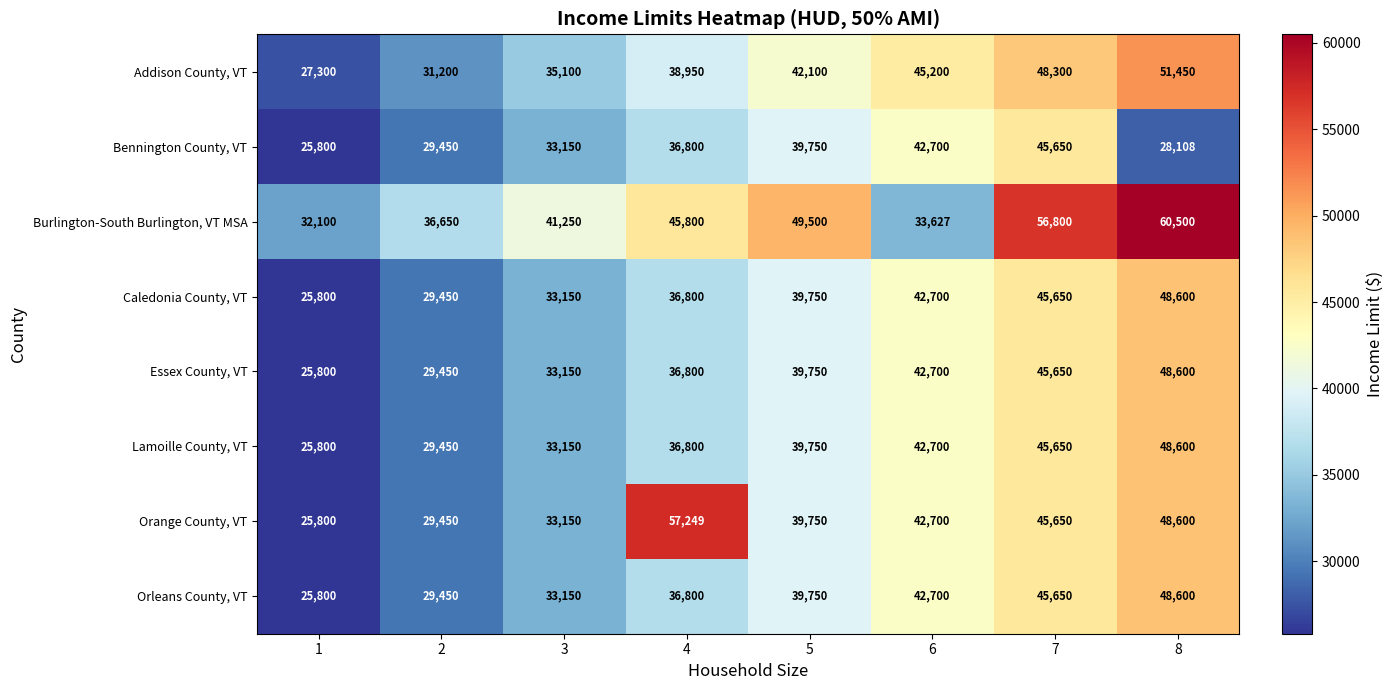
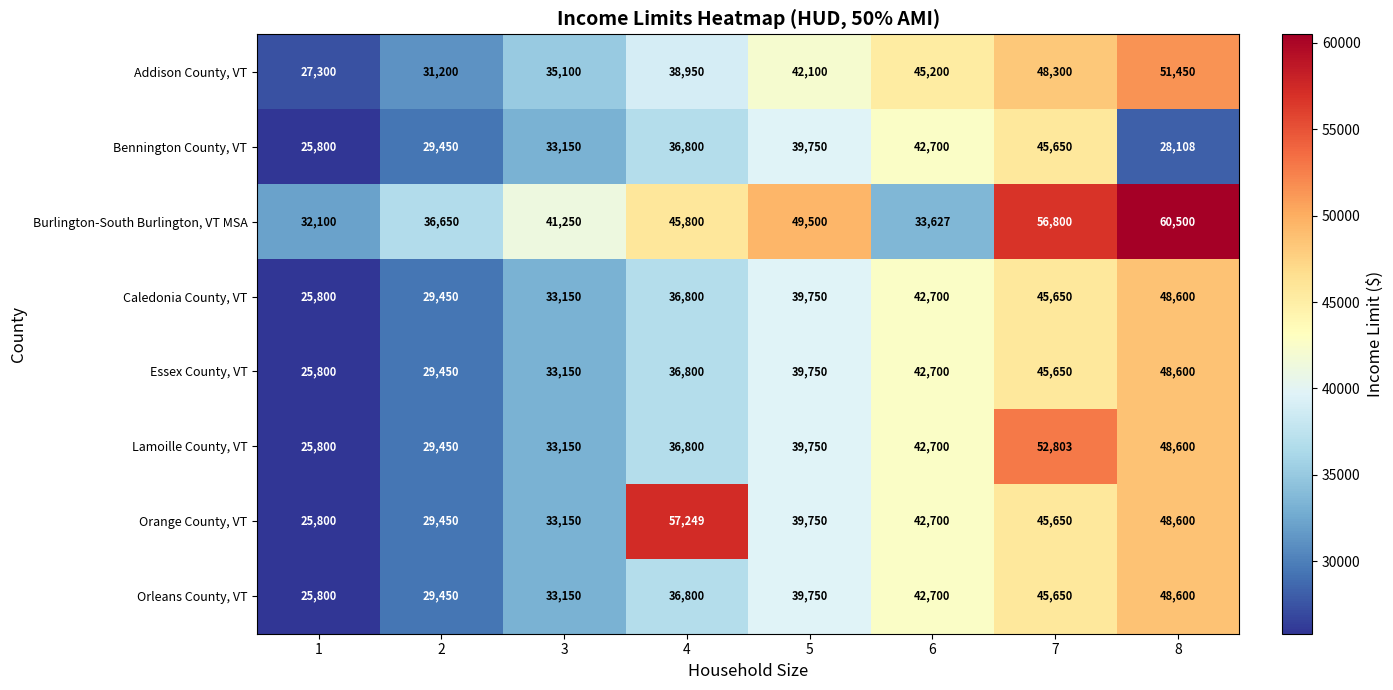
Lamoille County, VT, 7: 45,650 -> 52,803
